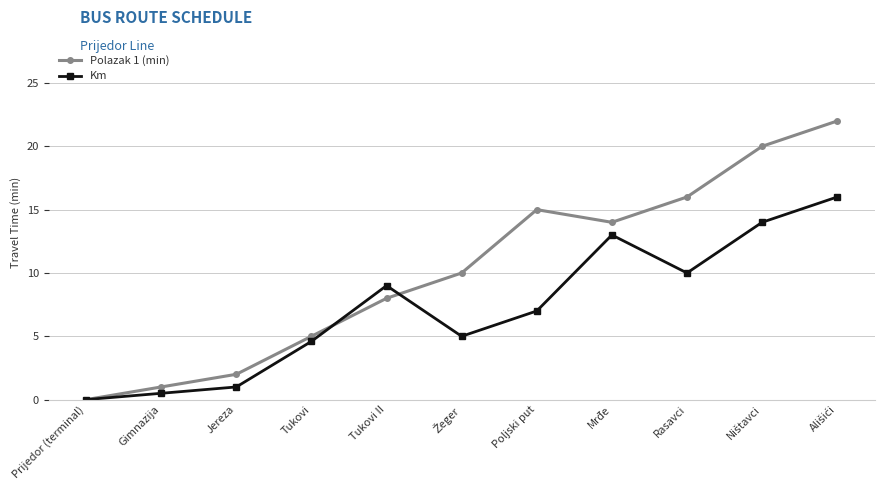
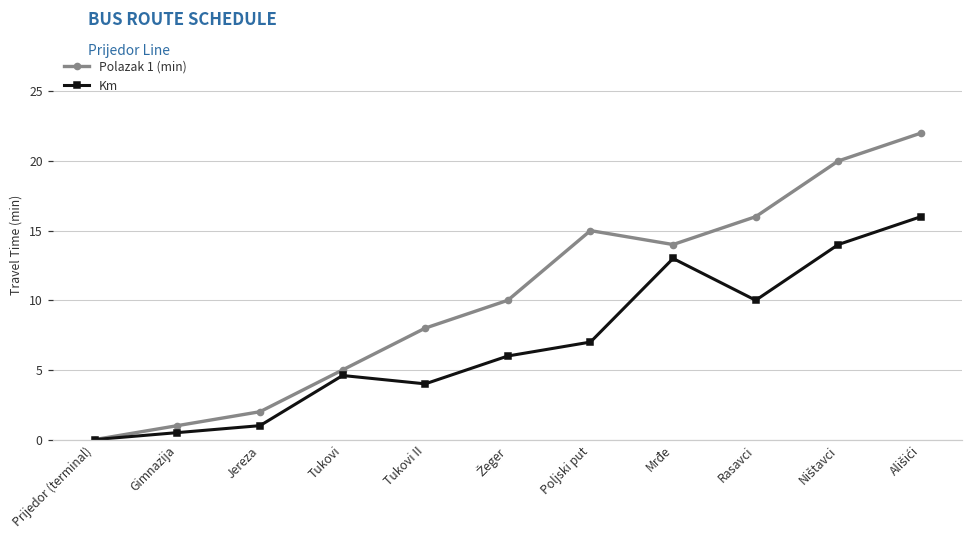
Km, Tukovi II: 9 -> 4
Km, Žeger: 5 -> 6
